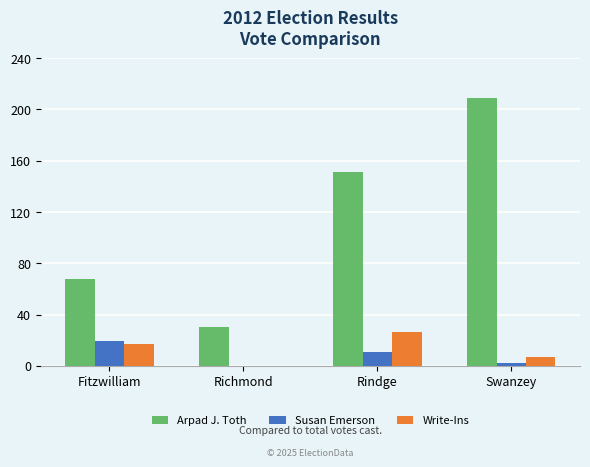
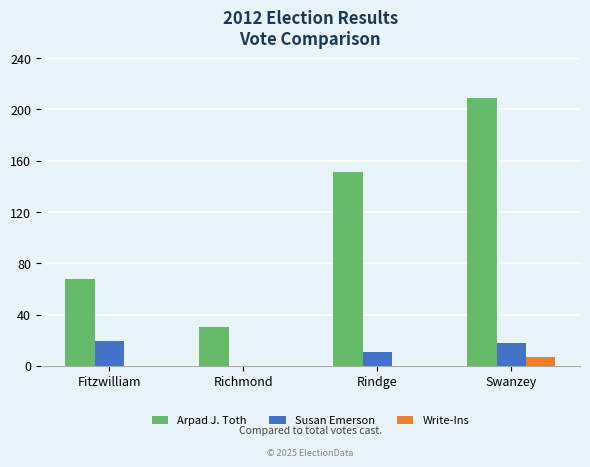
Write-Ins, Fitzwilliam: 17 -> 0
Write-Ins, Rindge: 26 -> 0
Susan Emerson, Swanzey: 2 -> 18
